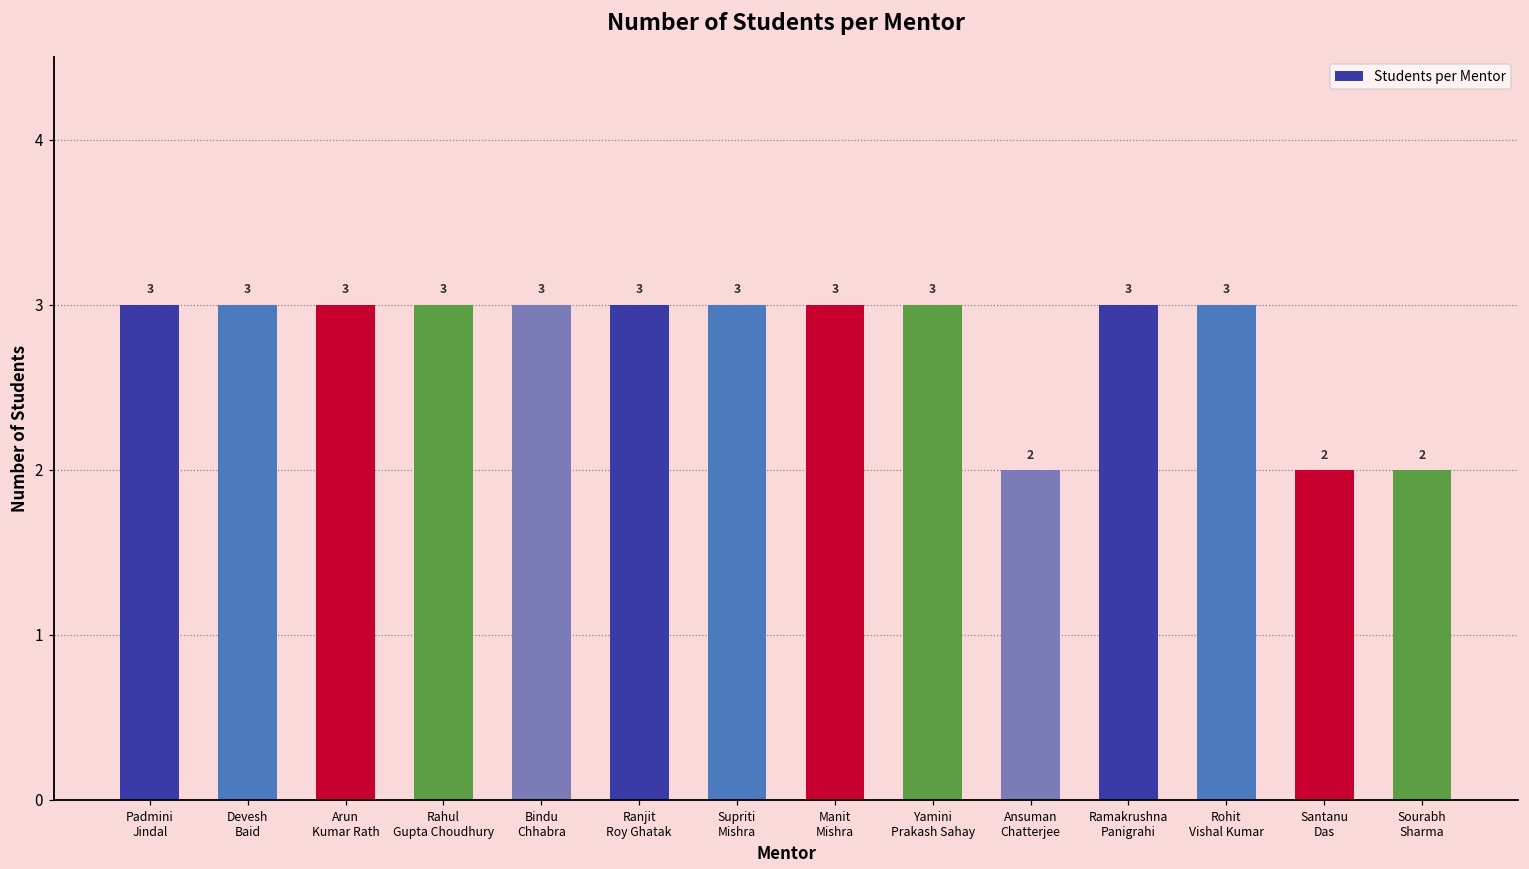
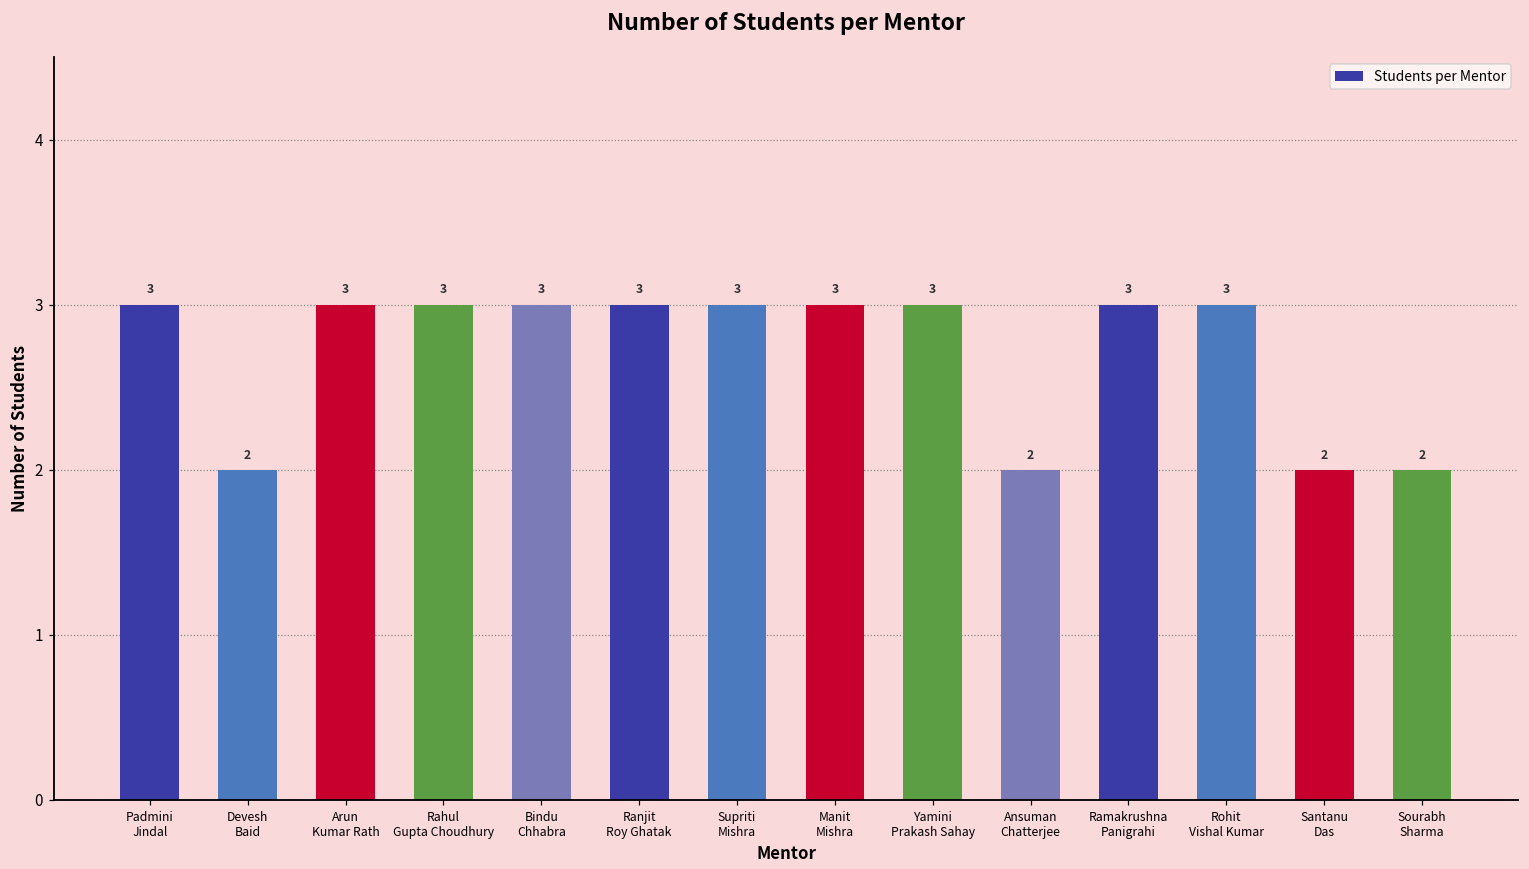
Devesh Baid: 3 -> 2
